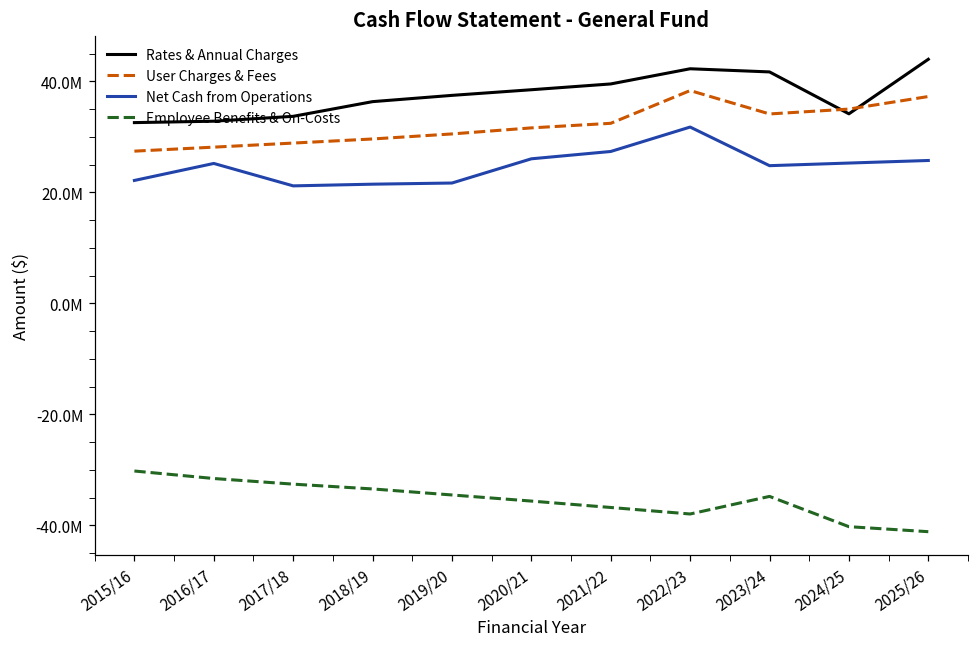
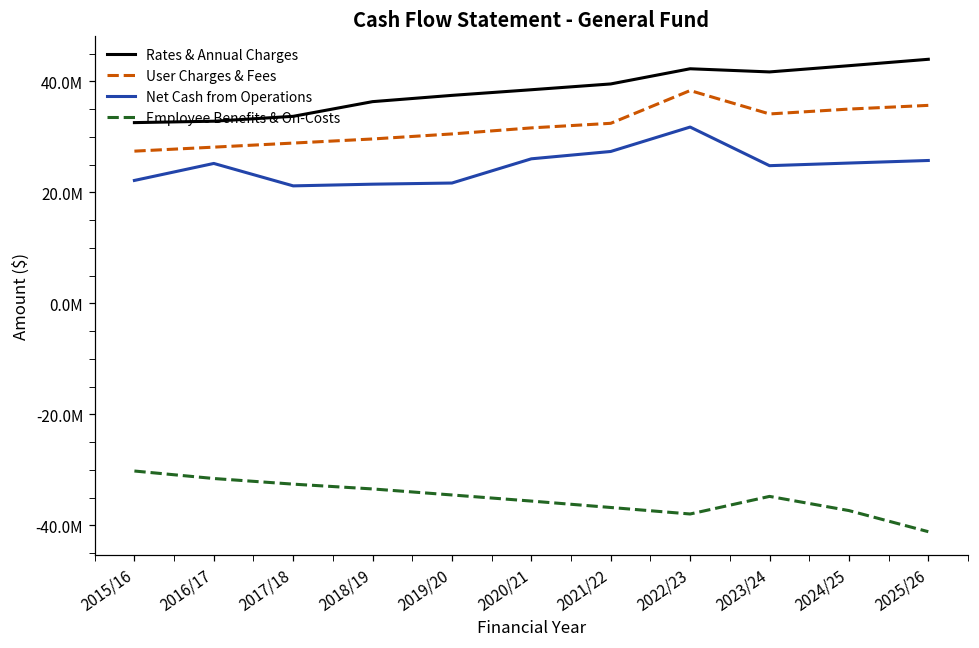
Rates & Annual Charges, 2024/25: 34000000 -> 43000000
Employee Benefits & On-Costs, 2024/25: -40000000 -> -37000000
User Charges & Fees, 2025/26: 37000000 -> 36000000
